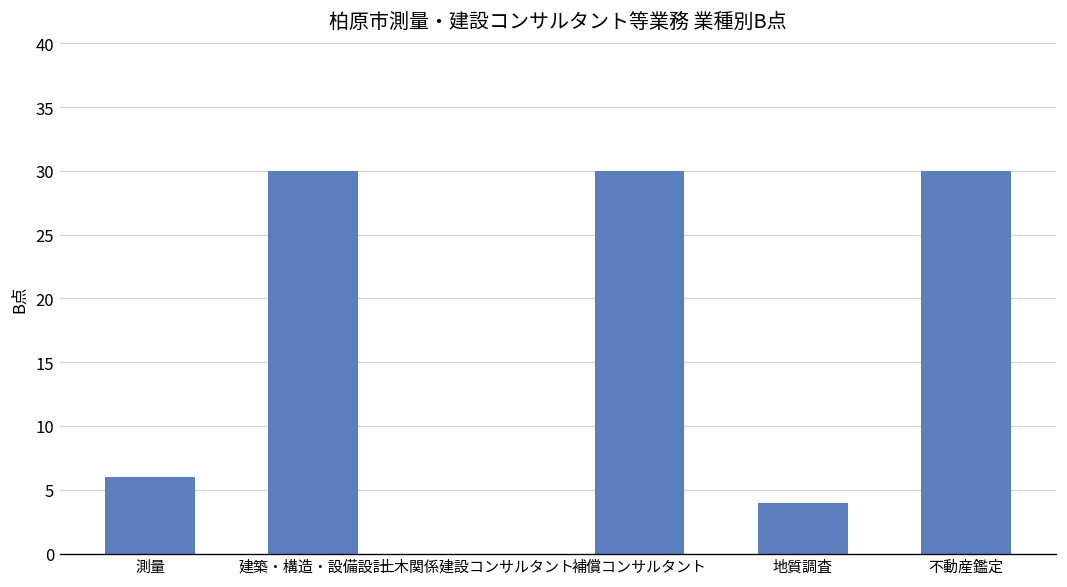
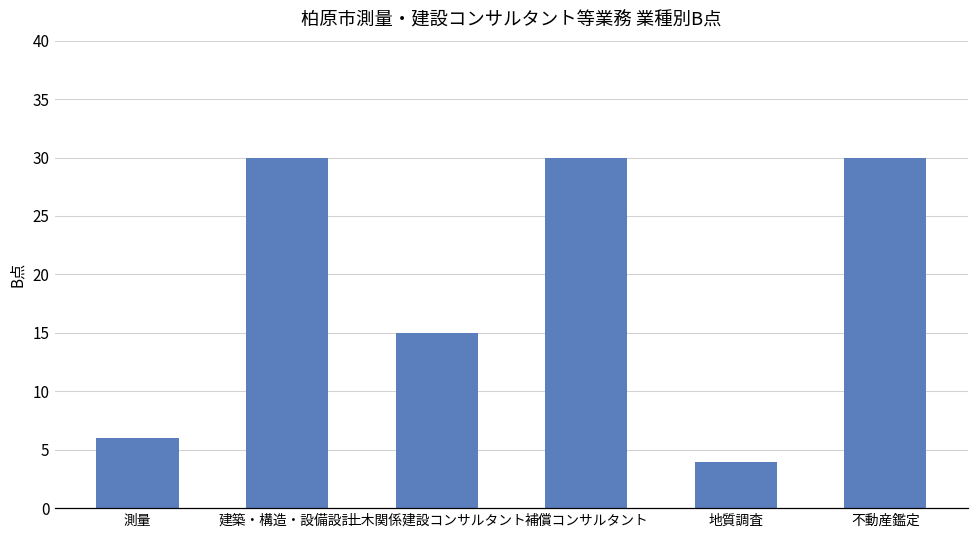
土木関係建設コンサルタント: 0 -> 15
